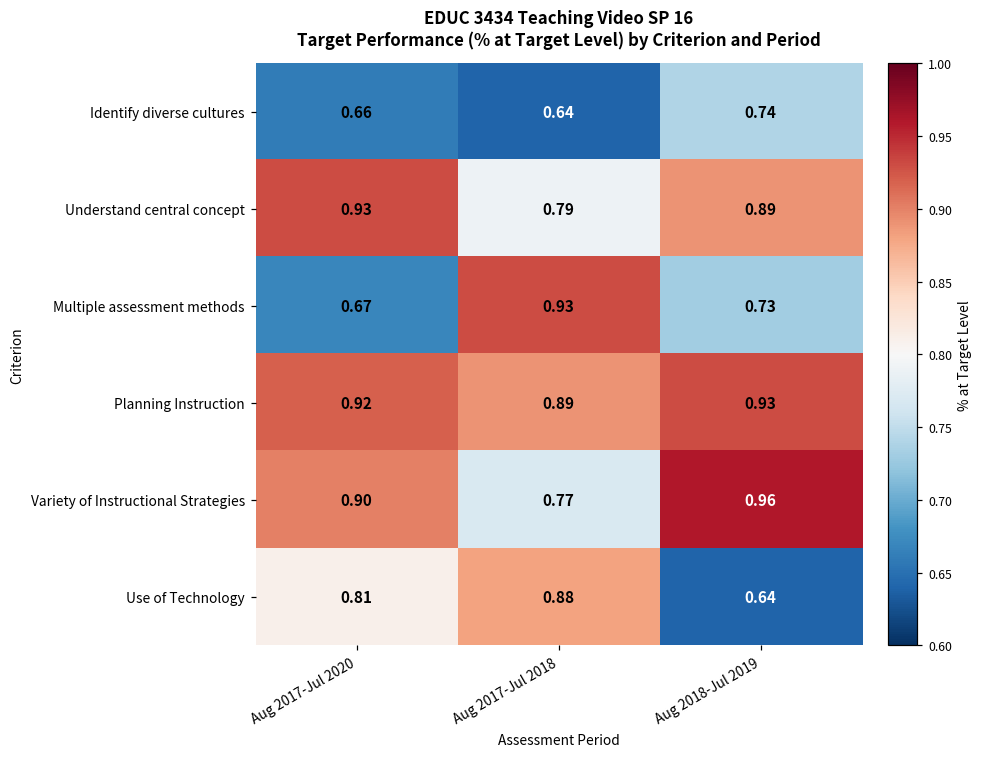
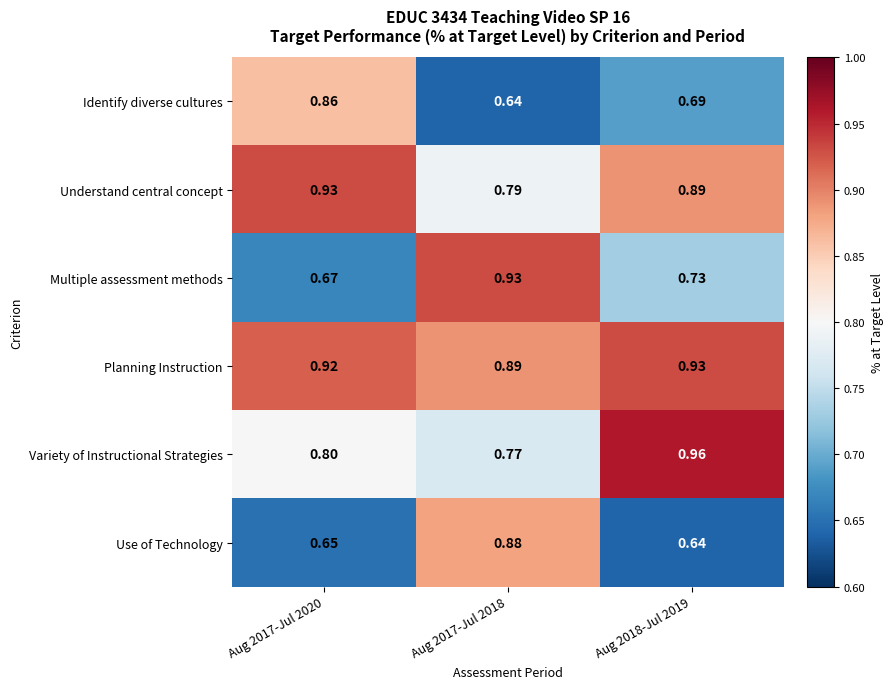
Identify diverse cultures, Aug 2017-Jul 2020: 0.66 -> 0.86
Identify diverse cultures, Aug 2018-Jul 2019: 0.74 -> 0.69
Variety of Instructional Strategies, Aug 2017-Jul 2020: 0.90 -> 0.80
Use of Technology, Aug 2017-Jul 2020: 0.81 -> 0.65
